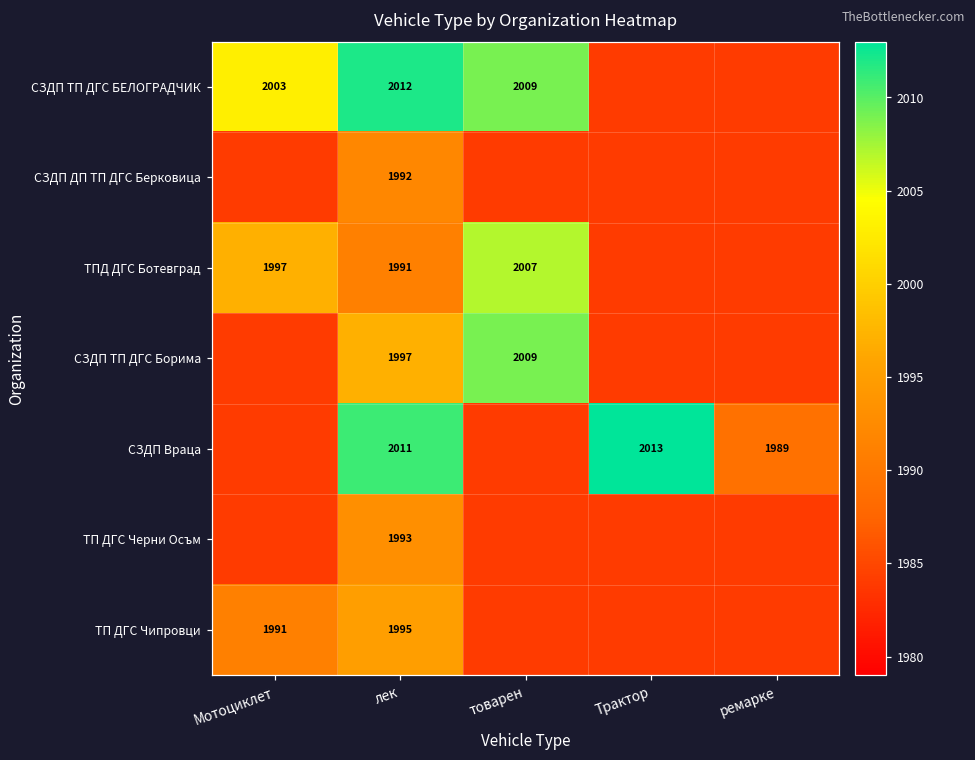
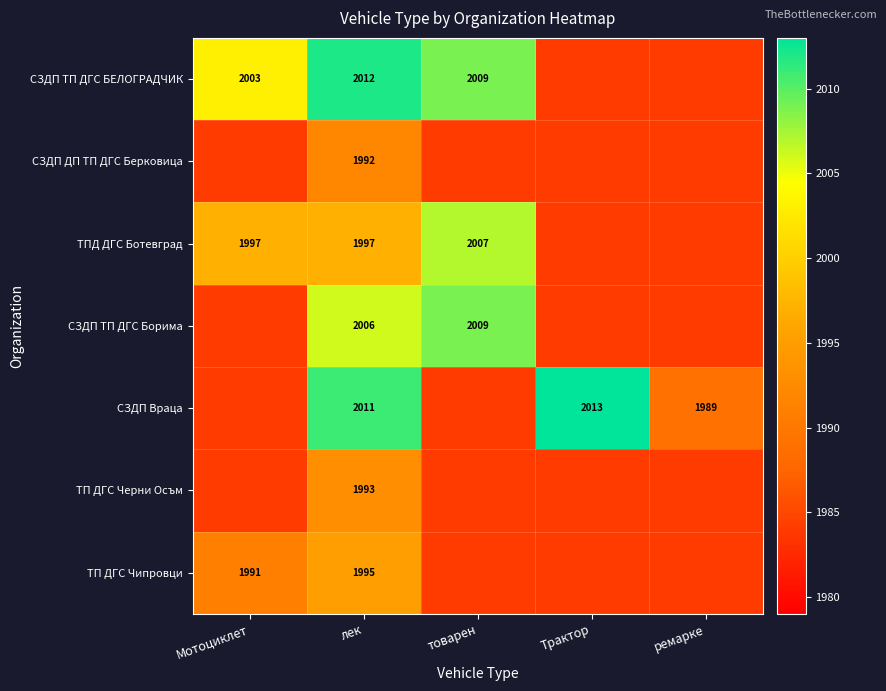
ТПД ДГС Ботевград, лек: 1991 -> 1997
СЗДП ТП ДГС Борима, лек: 1997 -> 2006
